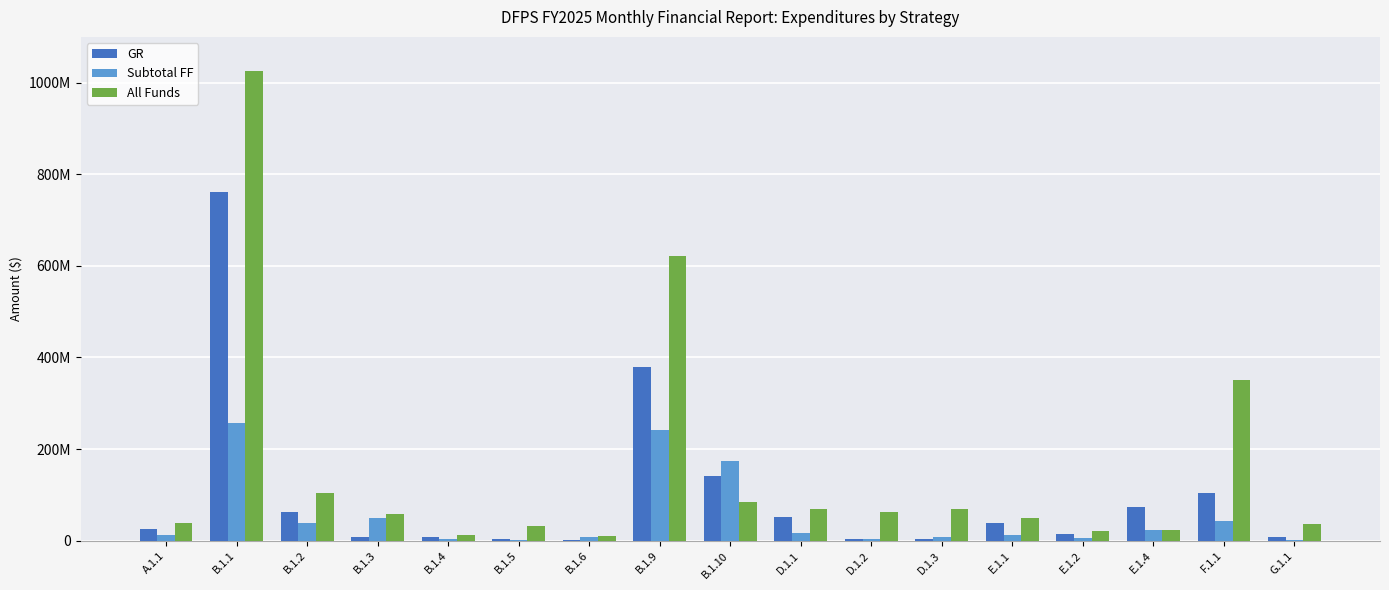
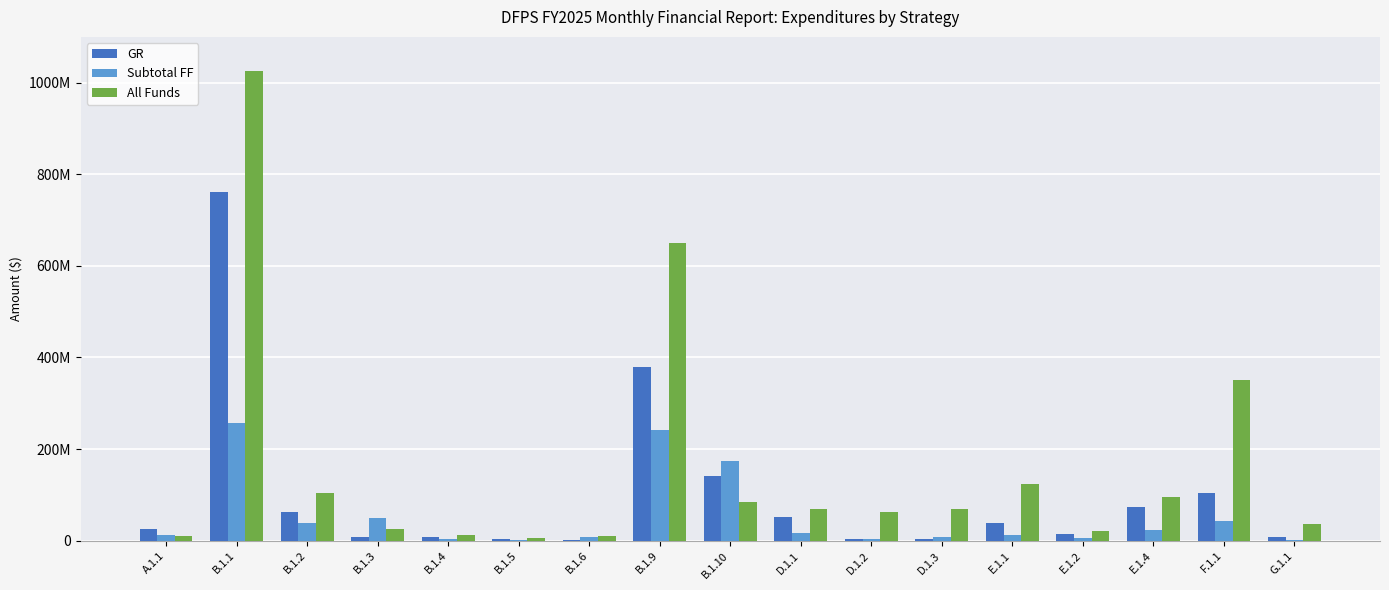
All Funds, A.1.1: 40000000 -> 10000000
All Funds, B.1.3: 60000000 -> 30000000
All Funds, B.1.5: 30000000 -> 10000000
All Funds, B.1.9: 620000000 -> 650000000
All Funds, E.1.1: 50000000 -> 120000000
All Funds, E.1.4: 20000000 -> 100000000
